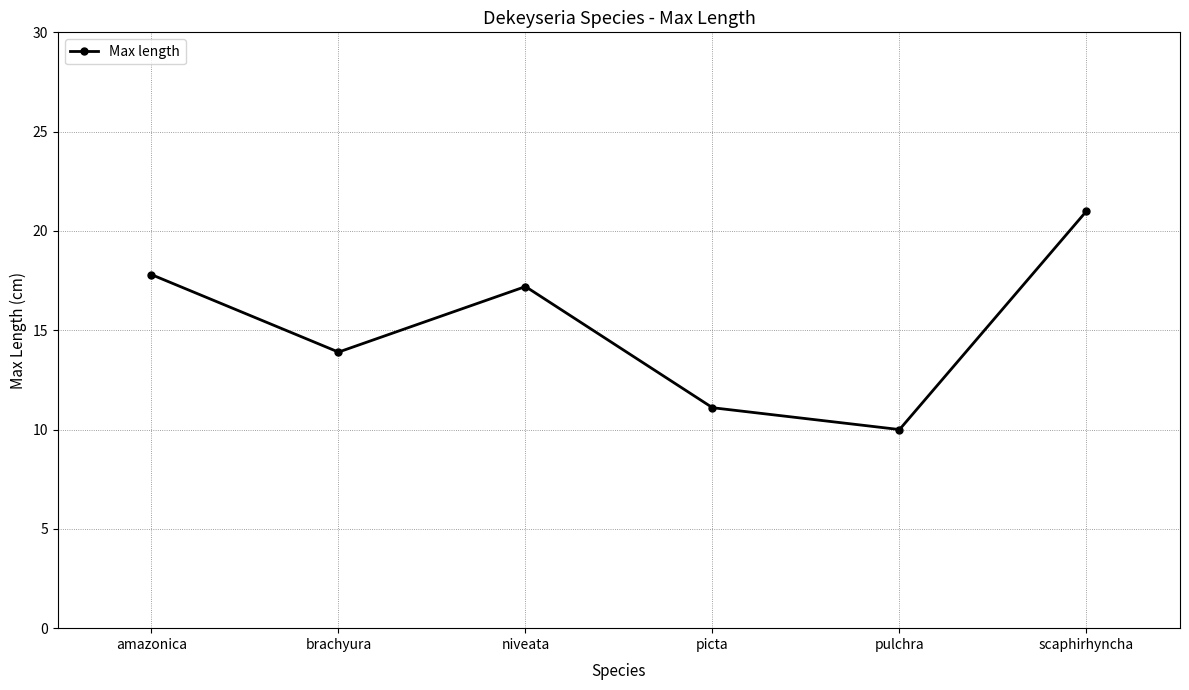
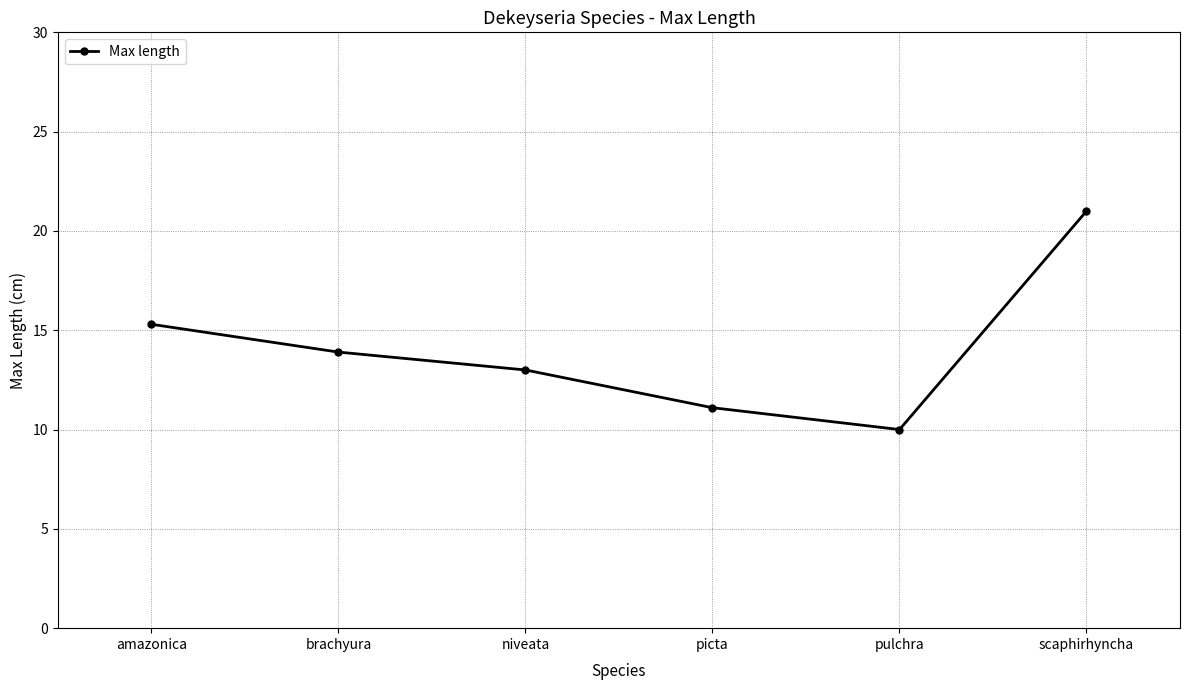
amazonica: 17.8 -> 15.3
niveata: 17.2 -> 13.0
